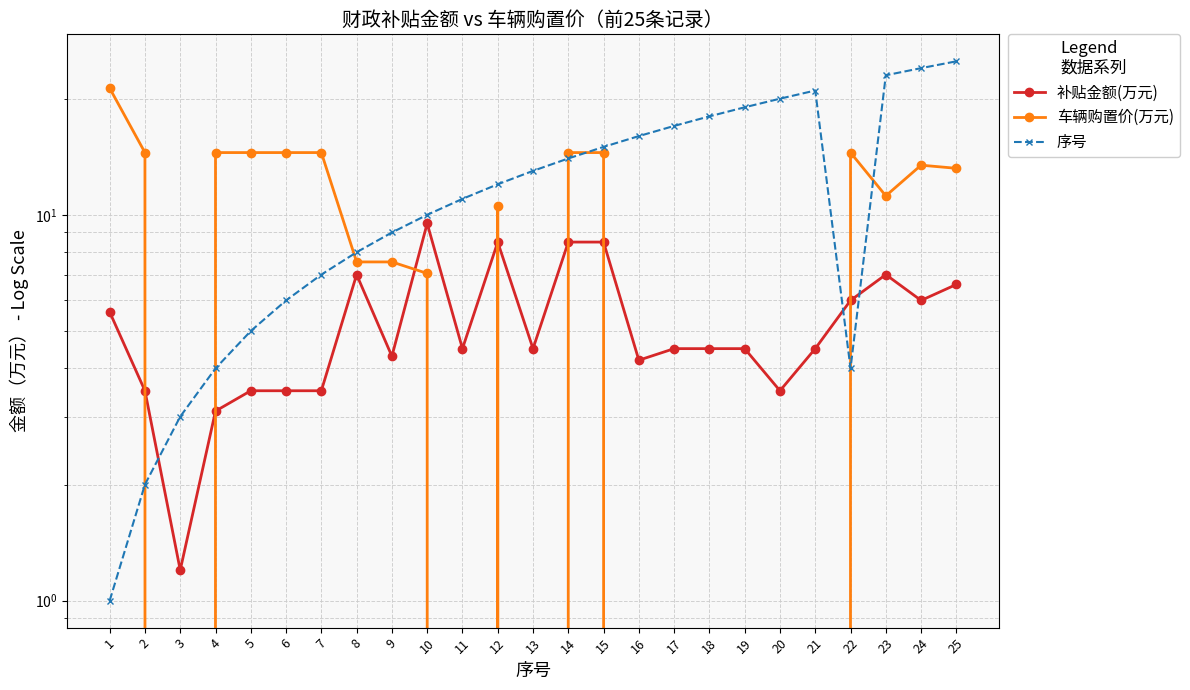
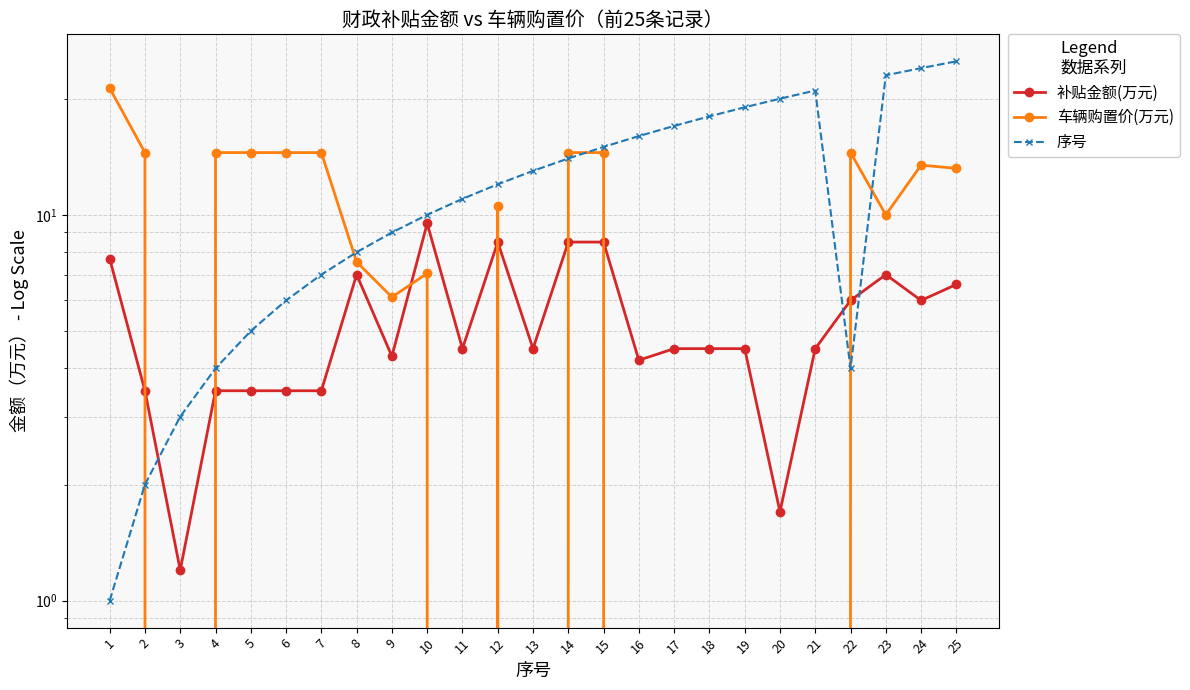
补贴金额(万元), 1: 5.6 -> 7.7
补贴金额(万元), 4: 3.1 -> 3.5
车辆购置价(万元), 9: 7.6 -> 6.1
补贴金额(万元), 20: 3.5 -> 1.7
车辆购置价(万元), 23: 11.2 -> 10.0
